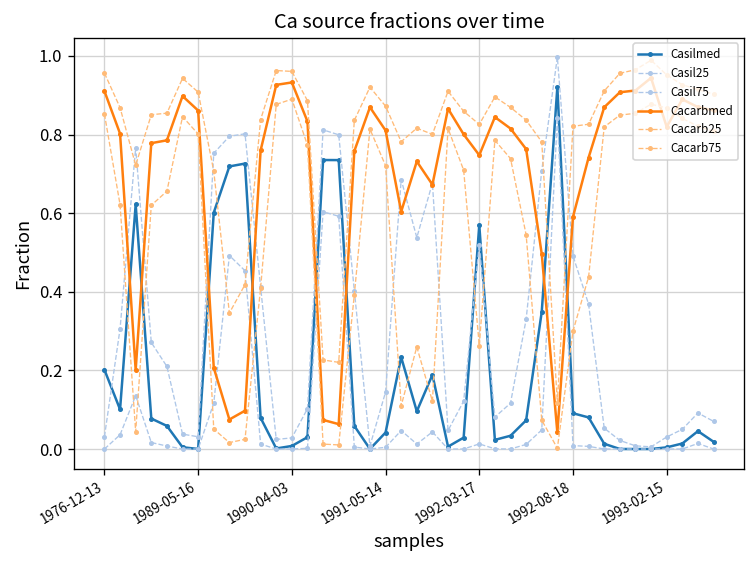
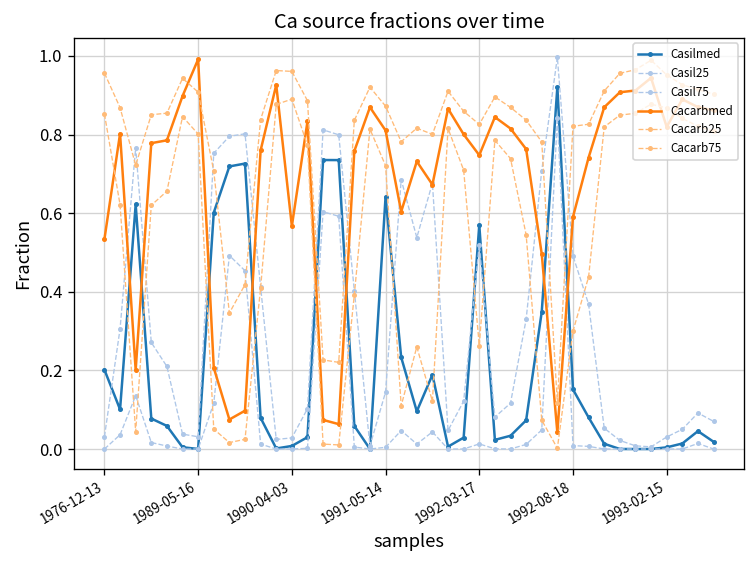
Cacarbmed, 1976-12-13: 0.91 -> 0.53
Cacarbmed, 1989-05-16: 0.86 -> 0.99
Cacarbmed, 1990-04-03: 0.93 -> 0.57
Casilmed, 1991-05-14: 0.04 -> 0.64
Casilmed, 1992-08-18: 0.09 -> 0.15
